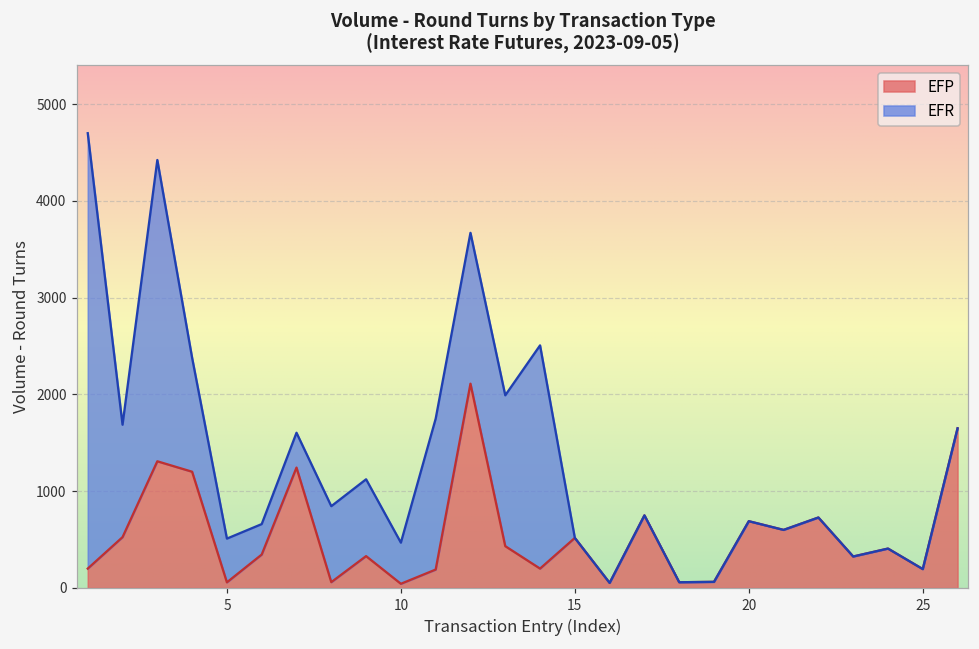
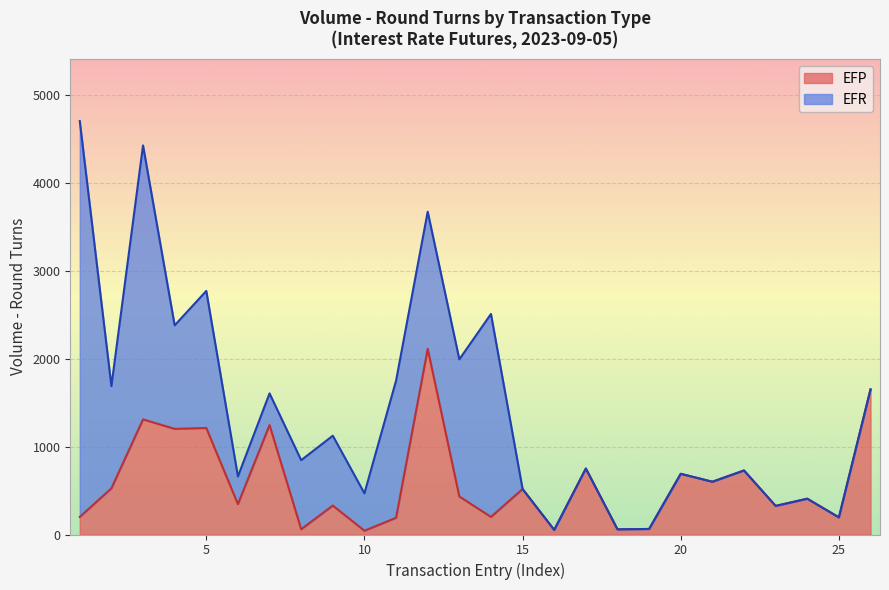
EFP, 5: 100 -> 1200
EFR, 5: 500 -> 1600
